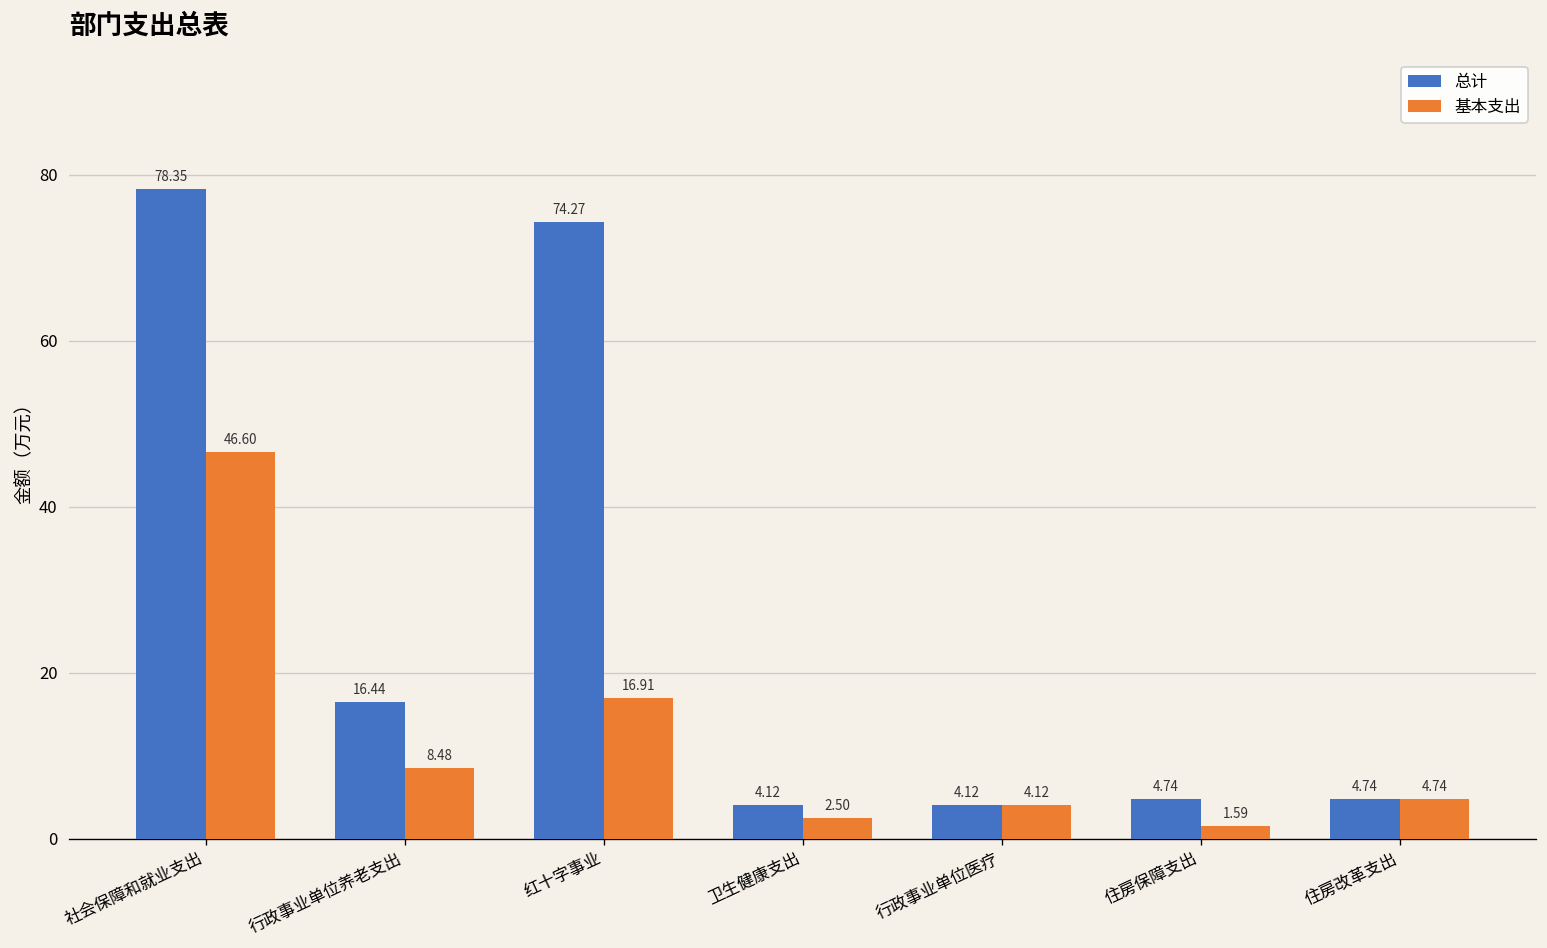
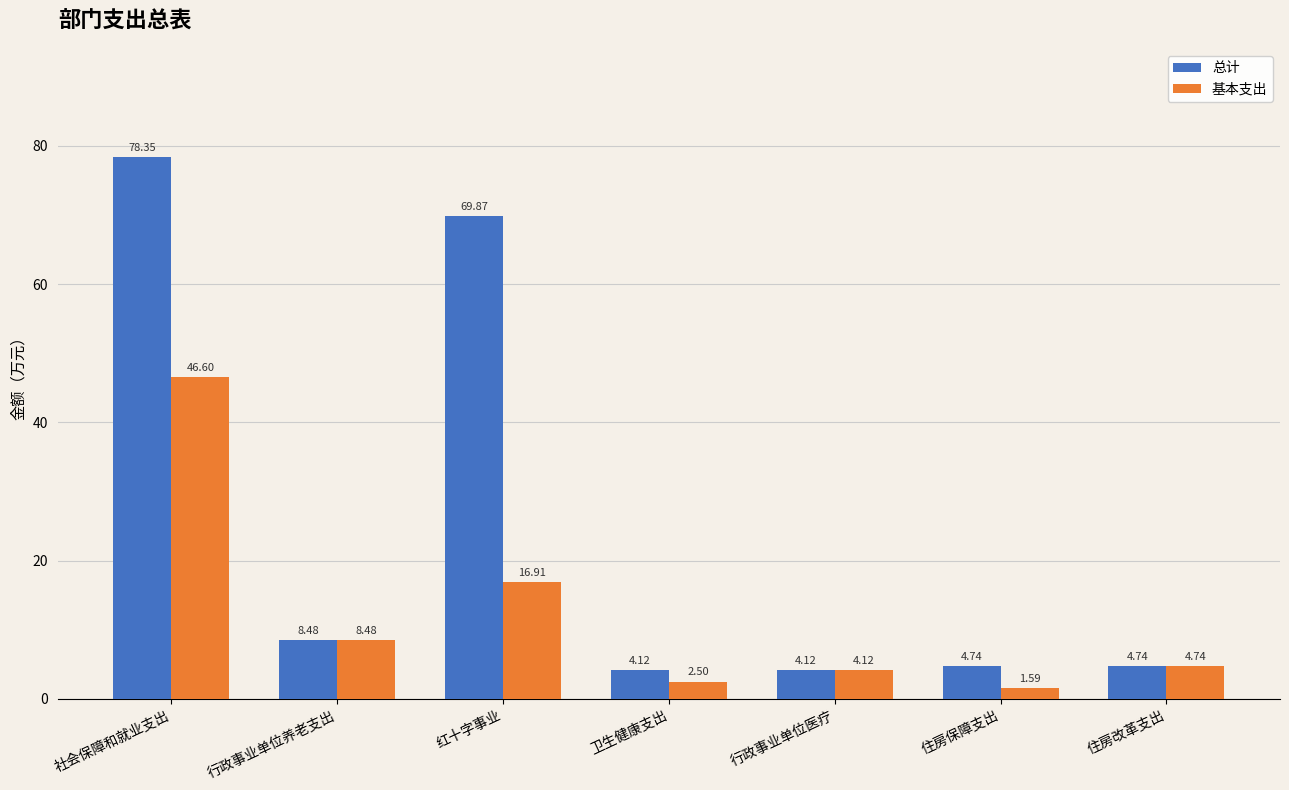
总计, 行政事业单位养老支出: 16.44 -> 8.48
总计, 红十字事业: 74.27 -> 69.87
